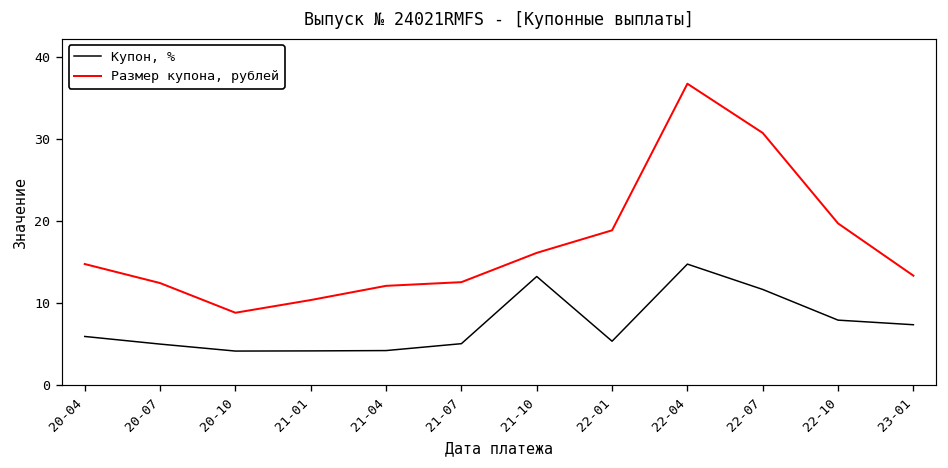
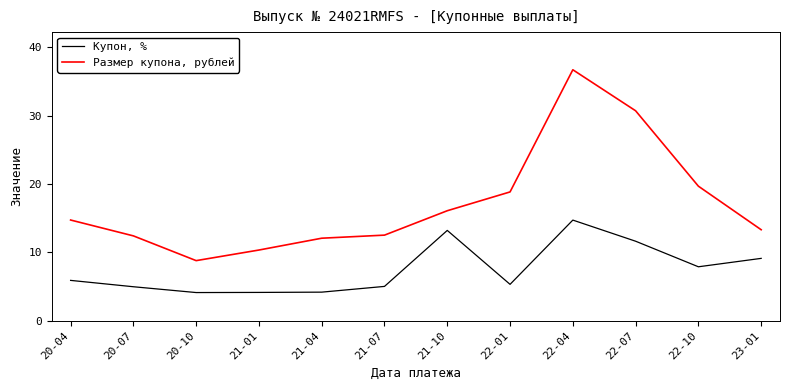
Купон, %, 23-01: 7 -> 9
